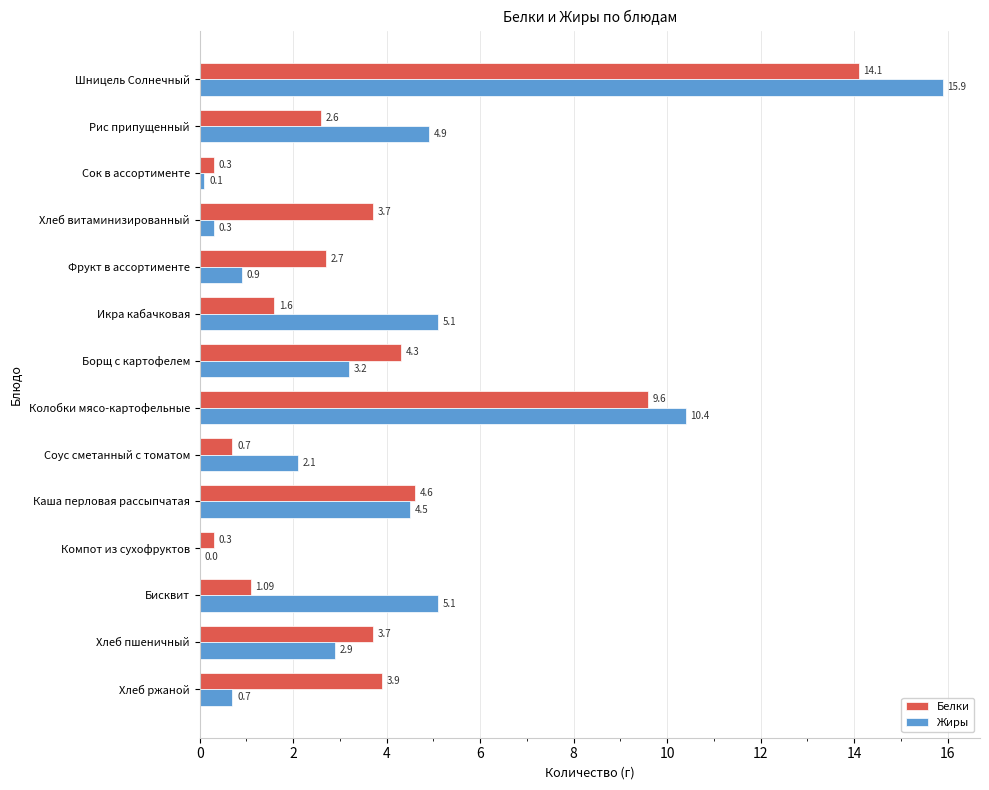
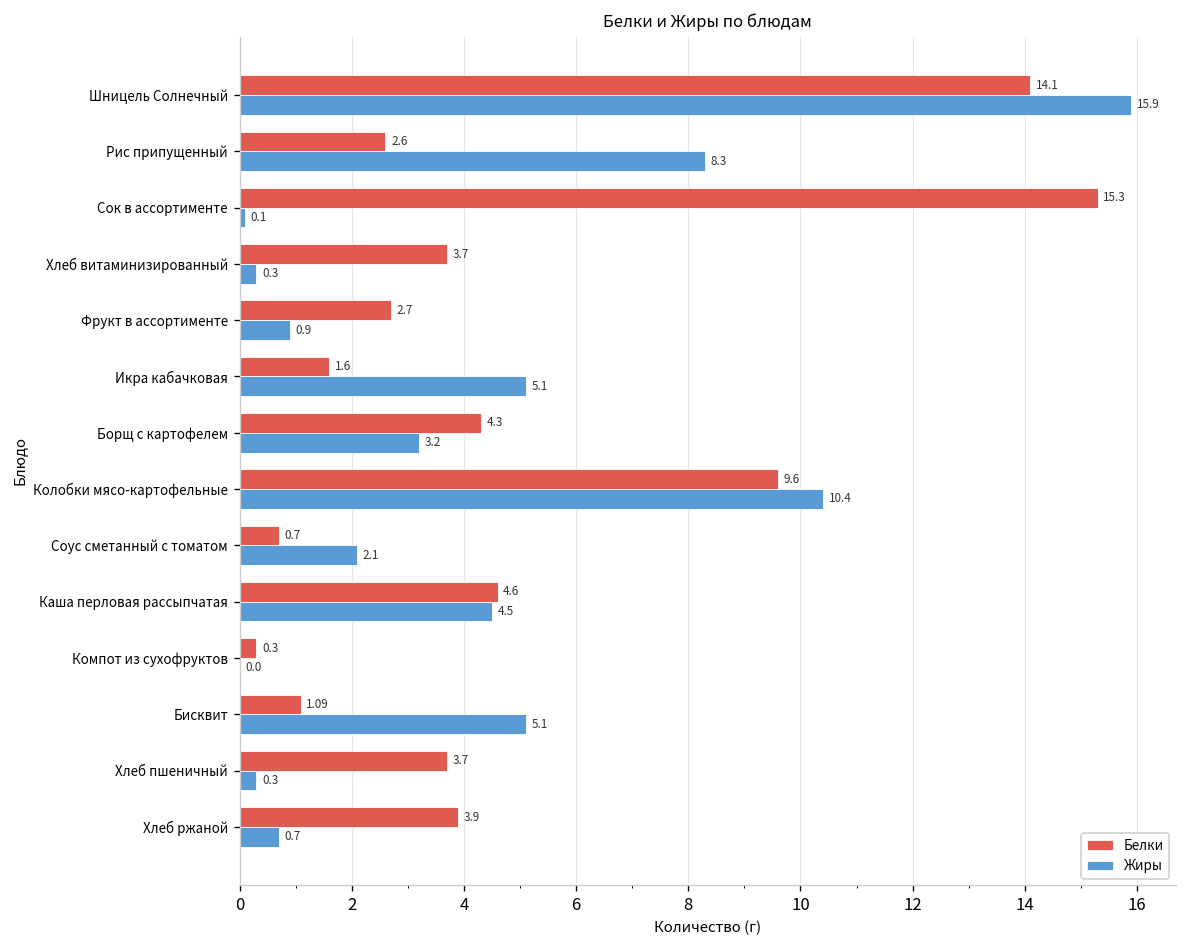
Жиры, Рис припущенный: 4.9 -> 8.3
Белки, Сок в ассортименте: 0.3 -> 15.3
Жиры, Хлеб пшеничный: 2.9 -> 0.3
